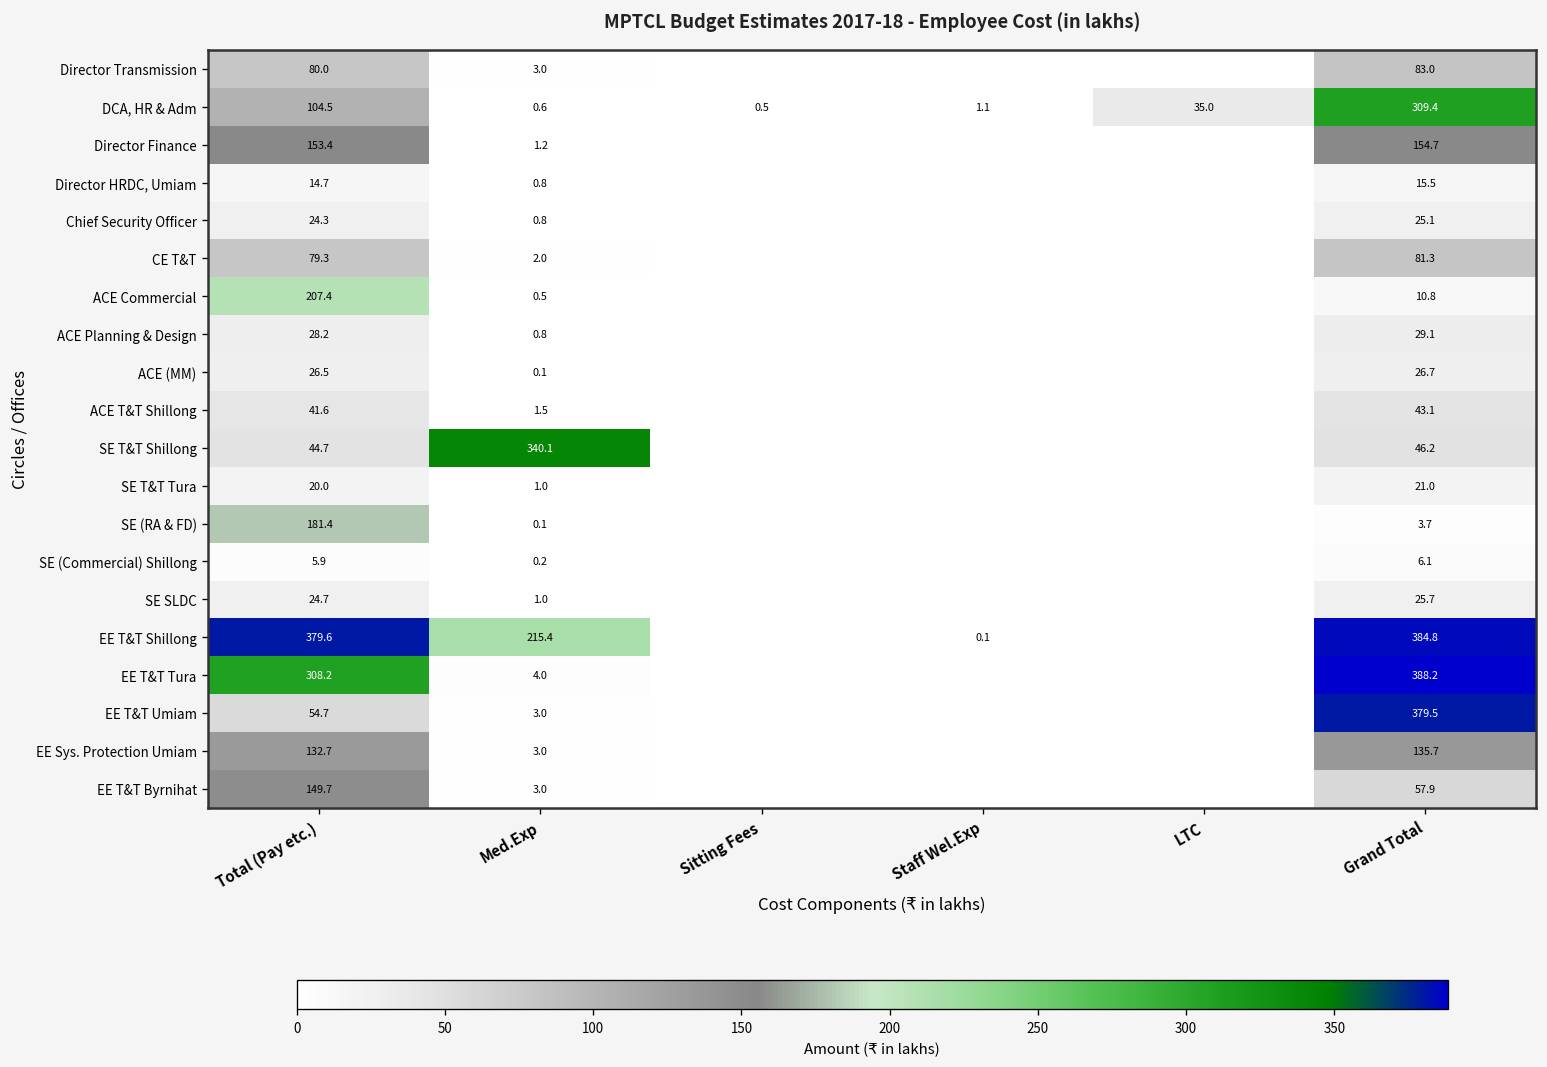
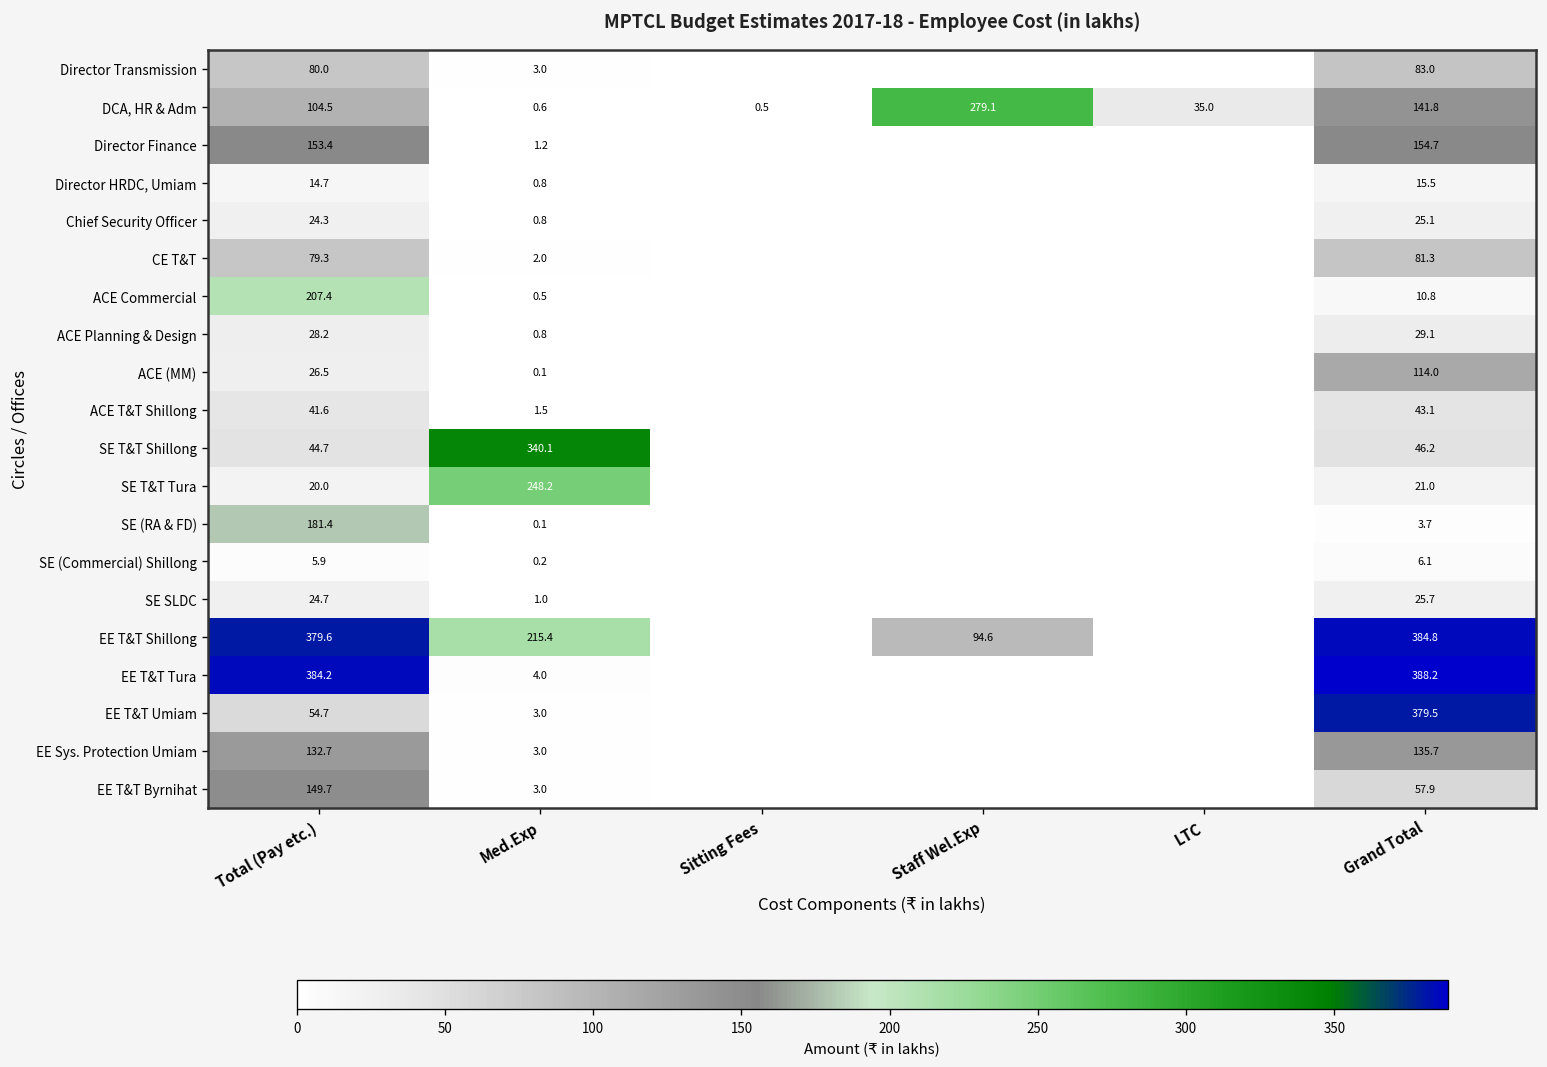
DCA, HR & Adm, Staff Wel.Exp: 1.1 -> 279.1
DCA, HR & Adm, Grand Total: 309.4 -> 141.8
ACE (MM), Grand Total: 26.7 -> 114.0
SE T&T Tura, Med.Exp: 1.0 -> 248.2
EE T&T Shillong, Staff Wel.Exp: 0.1 -> 94.6
EE T&T Tura, Total (Pay etc.): 308.2 -> 384.2
